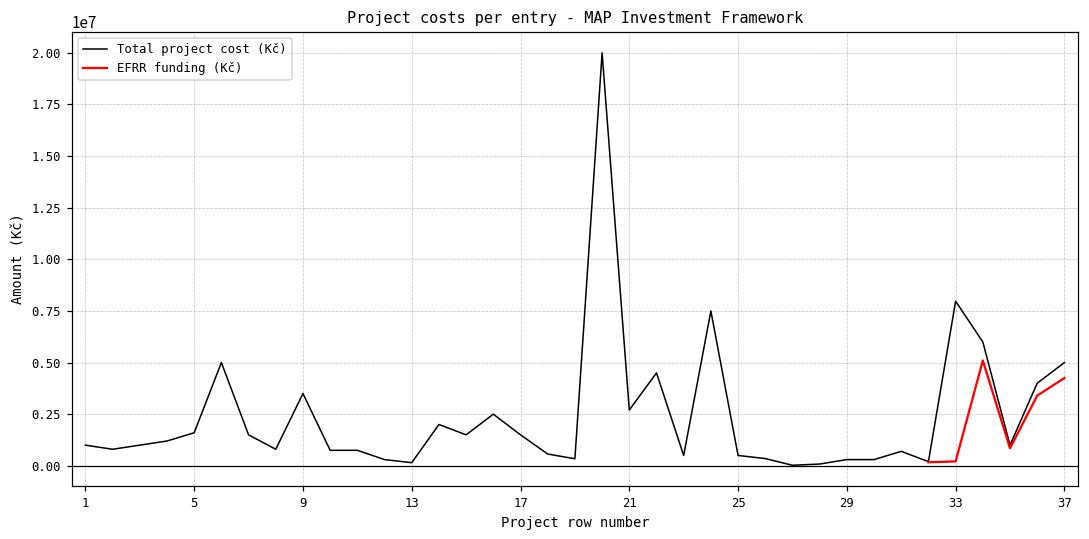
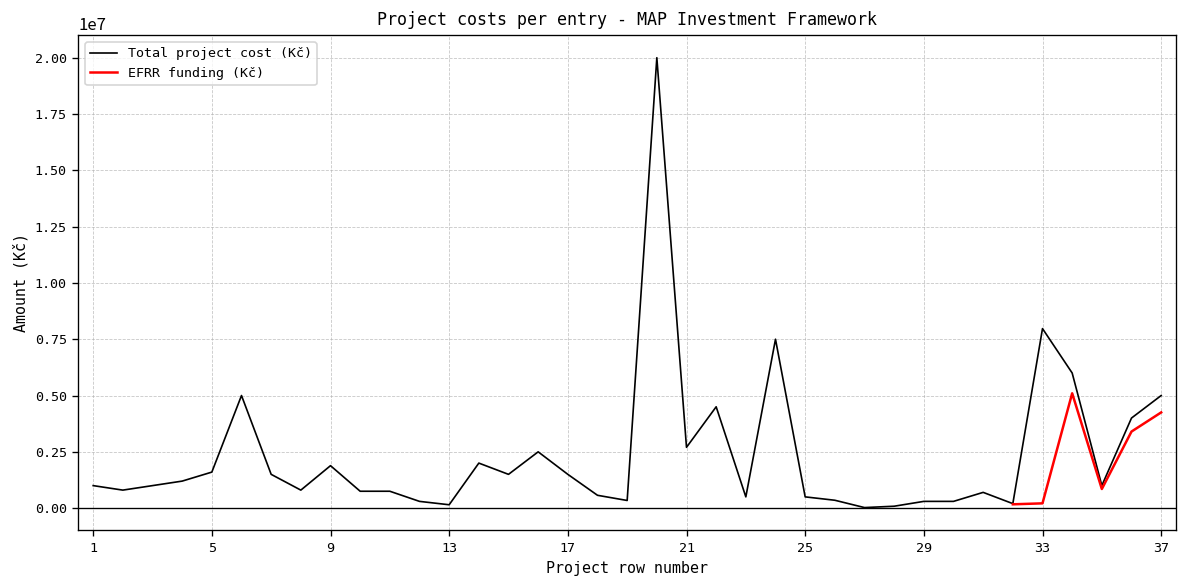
Total project cost (Kč), 9: 3500000 -> 1900000
